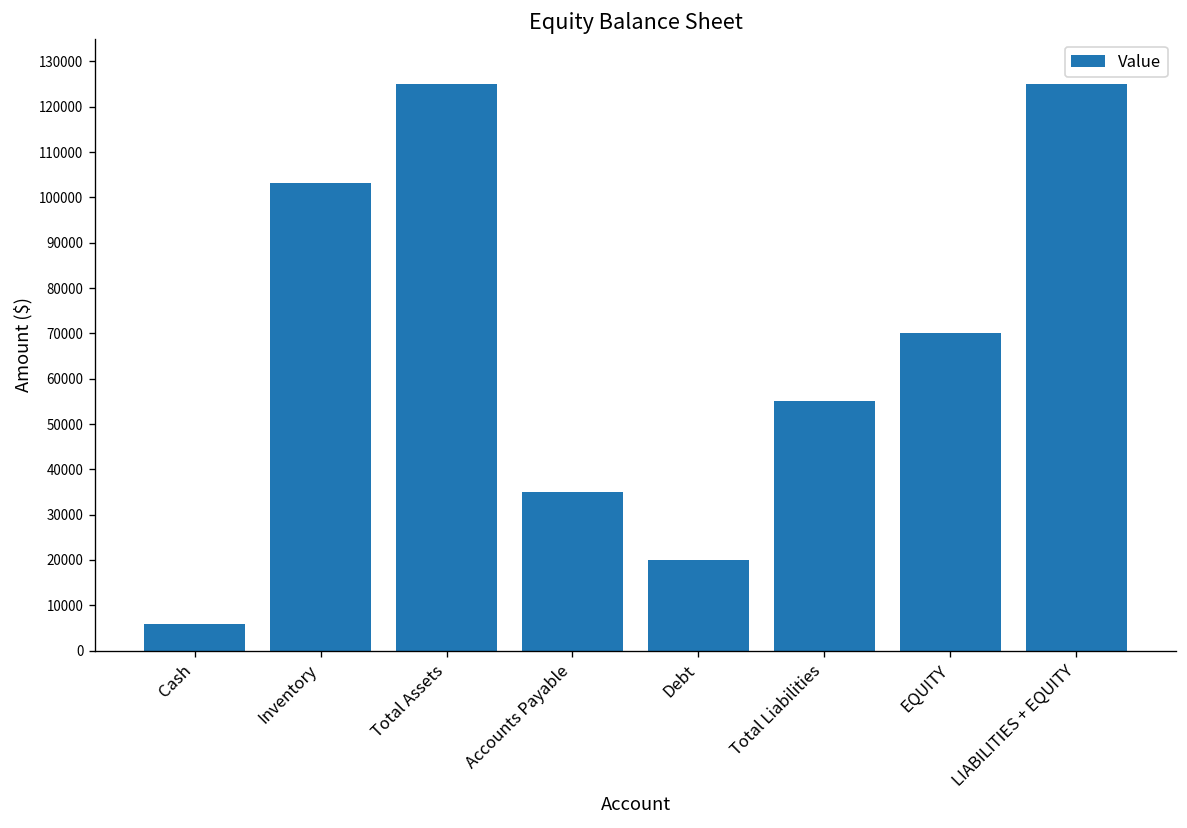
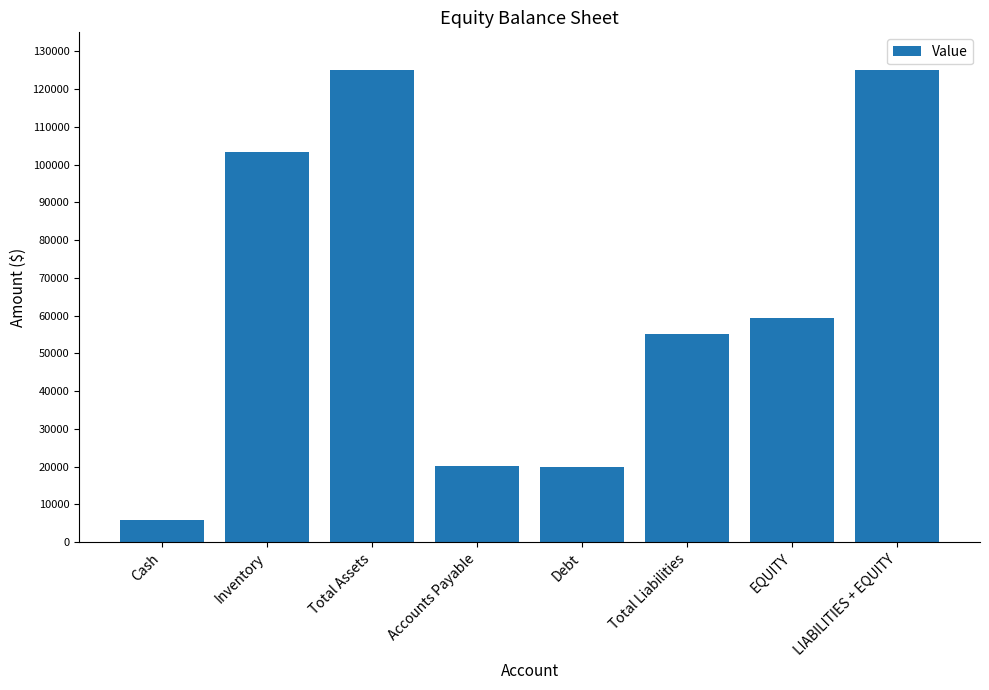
Accounts Payable: 35000 -> 20000
EQUITY: 70000 -> 59000
